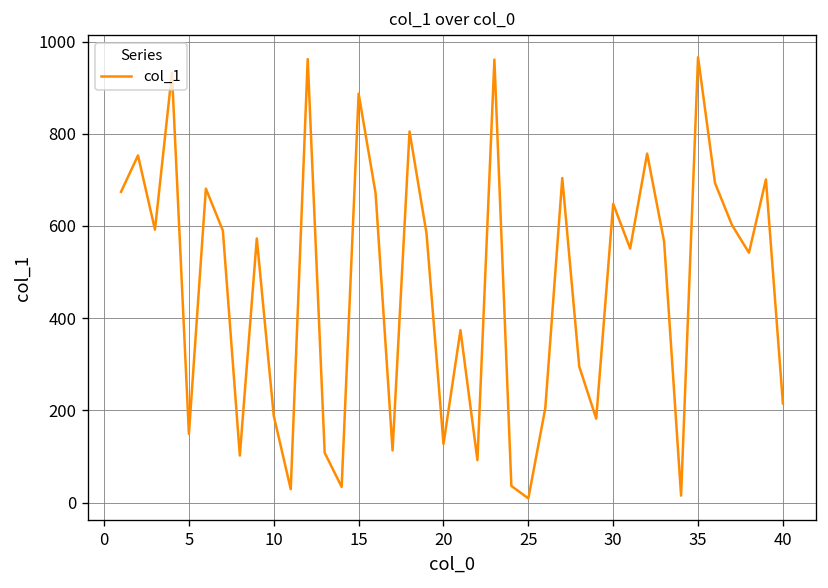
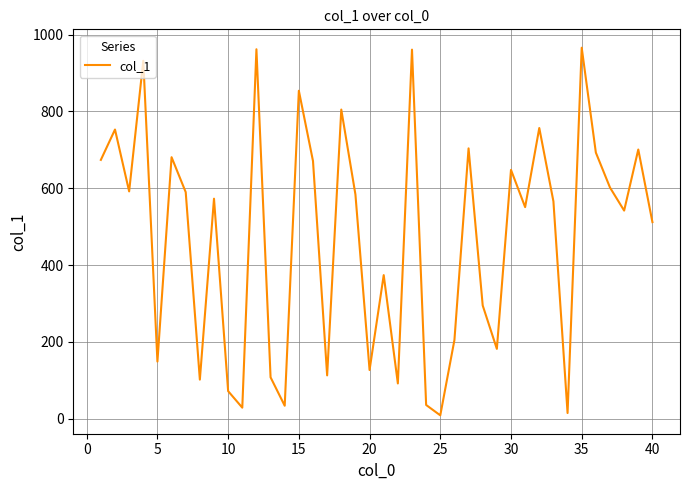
10: 190 -> 70
15: 890 -> 850
40: 220 -> 510
